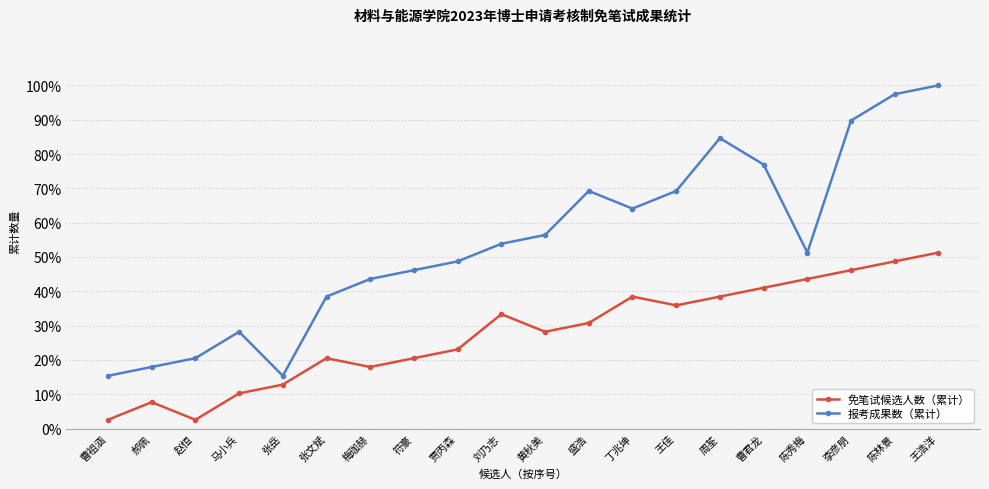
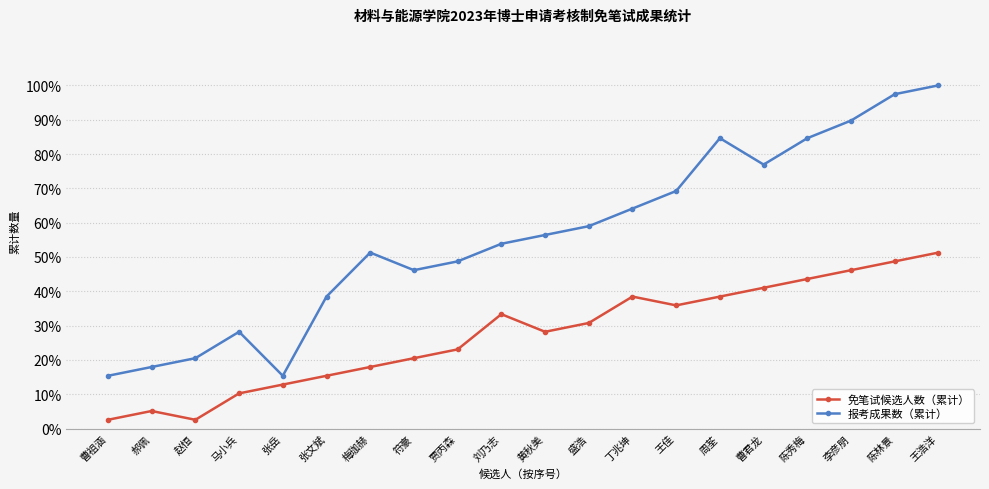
免笔试候选人数（累计）, 郝佩: 8% -> 5%
免笔试候选人数（累计）, 张文斌: 21% -> 15%
报考成果数（累计）, 梅珈赫: 44% -> 51%
报考成果数（累计）, 盛浩: 69% -> 59%
报考成果数（累计）, 陈秀梅: 51% -> 85%
